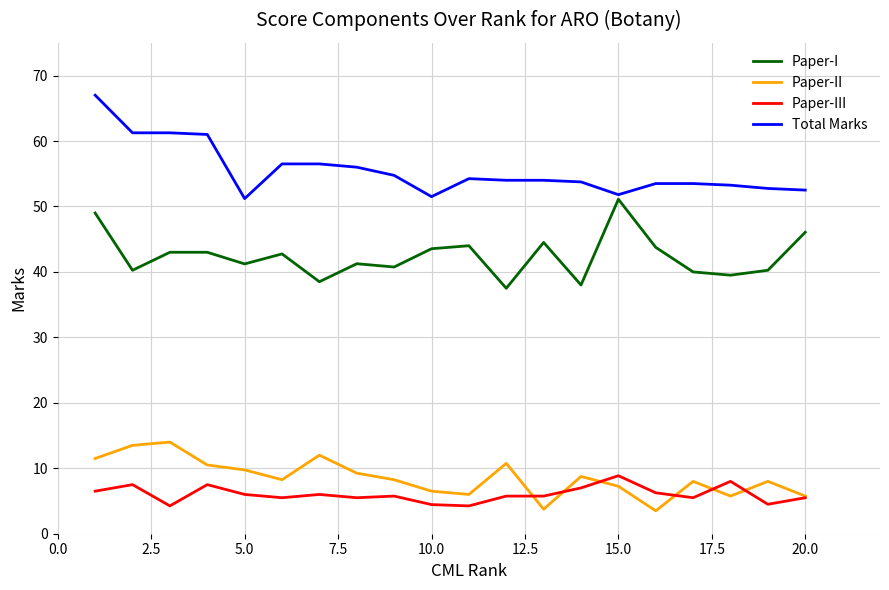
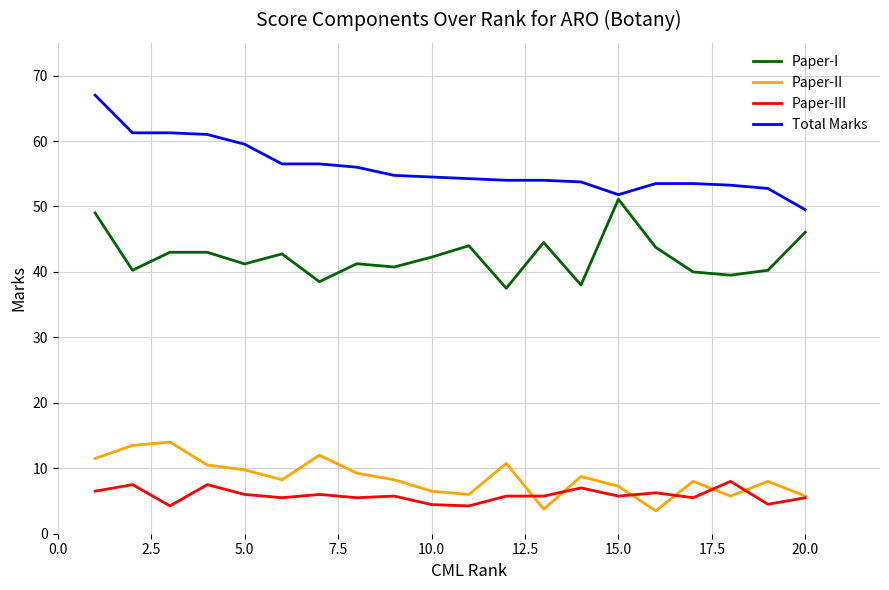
Total Marks, 5.0: 51 -> 60
Paper-I, 10.0: 44 -> 42
Total Marks, 10.0: 52 -> 55
Paper-III, 15.0: 9 -> 6
Total Marks, 20.0: 53 -> 50
